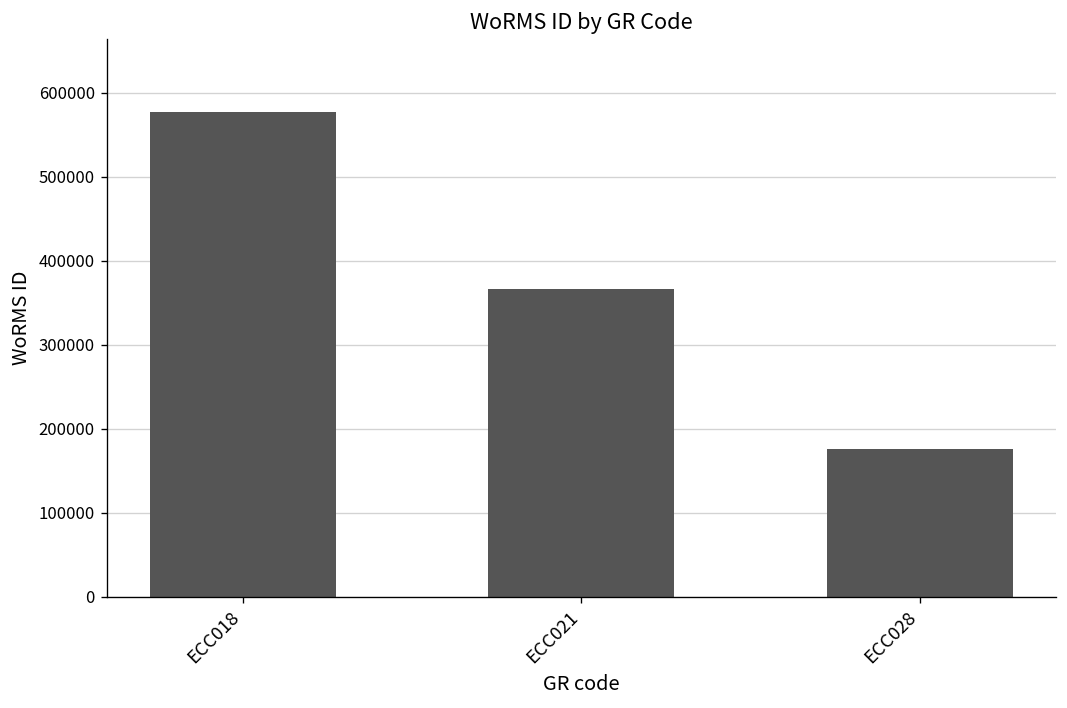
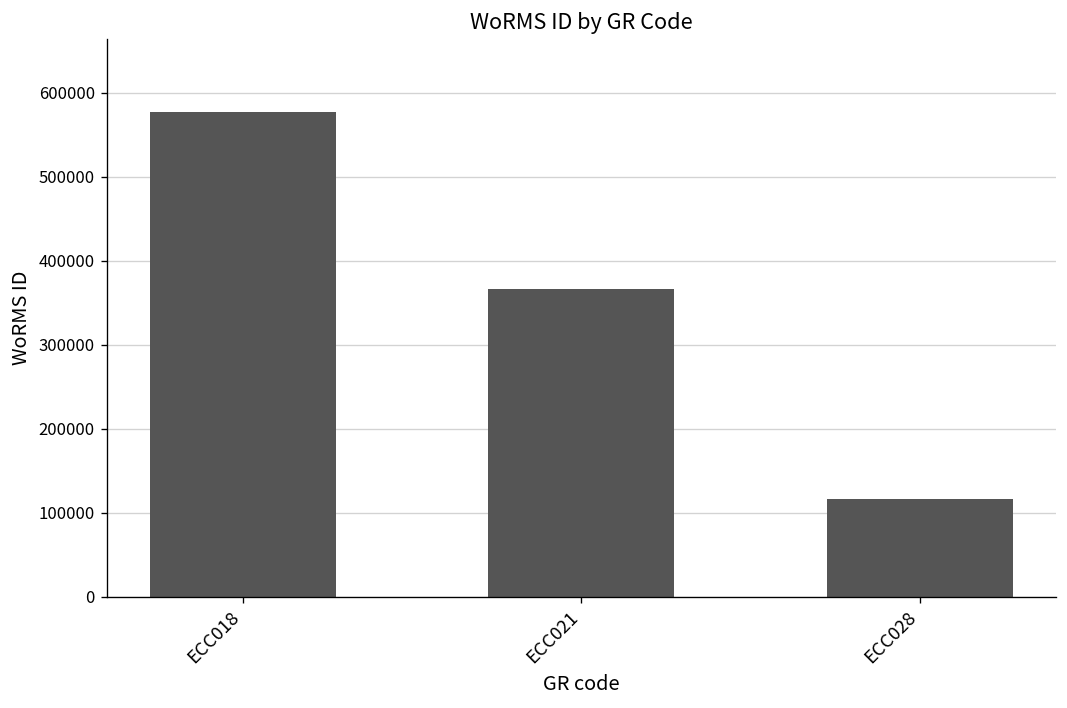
ECC028: 180000 -> 120000
